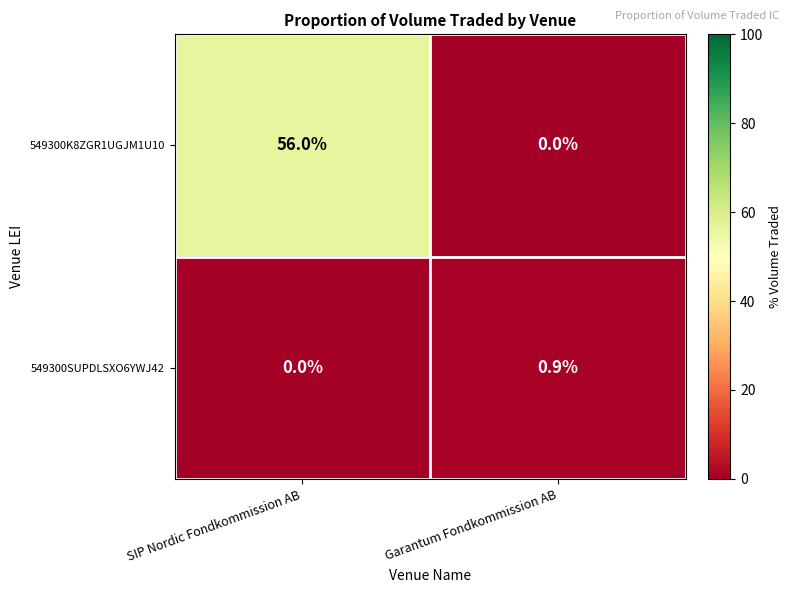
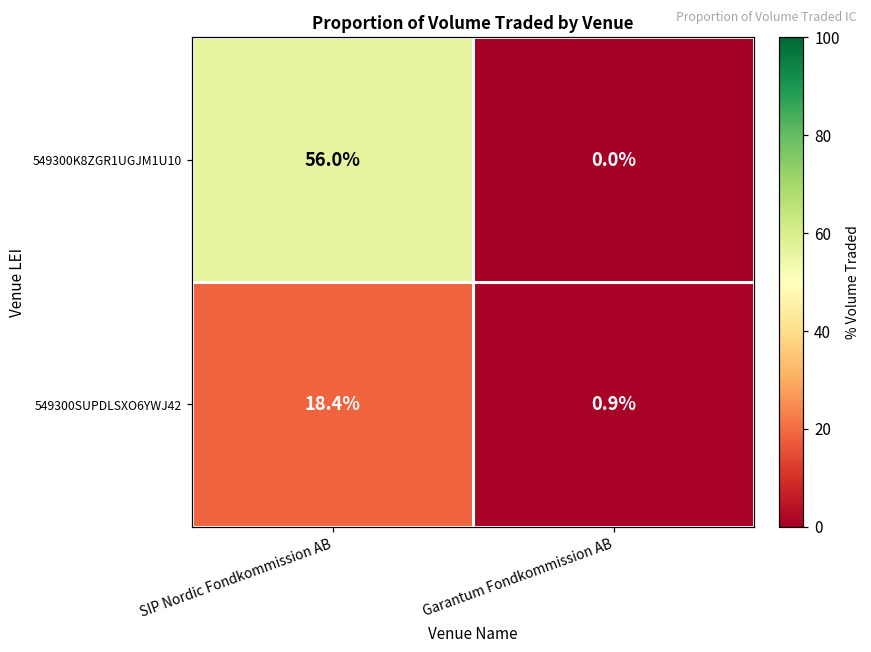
549300SUPDLSXO6YWJ42, SIP Nordic Fondkommission AB: 0.0% -> 18.4%
